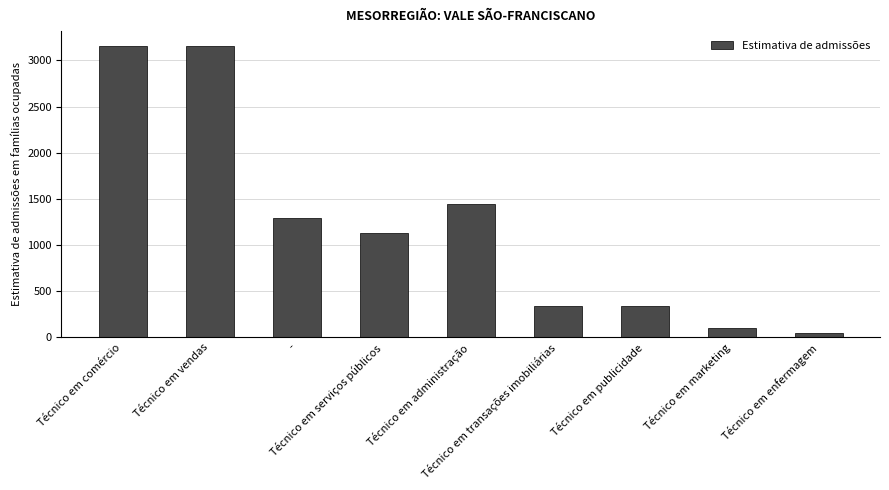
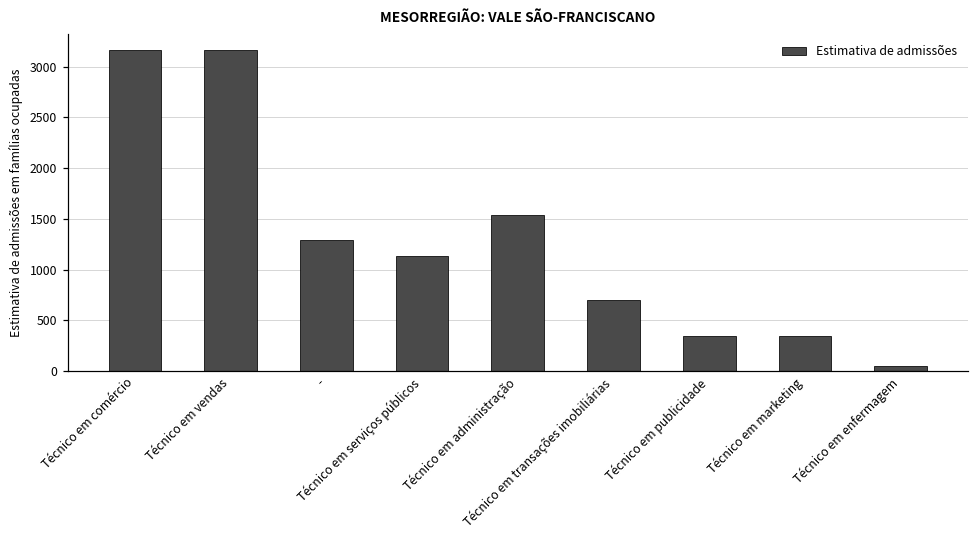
Técnico em administração: 1400 -> 1500
Técnico em transações imobiliárias: 300 -> 700
Técnico em marketing: 100 -> 300
